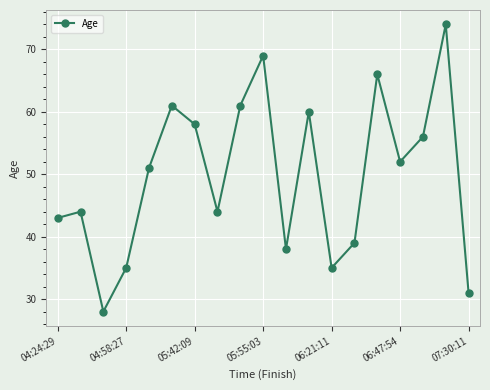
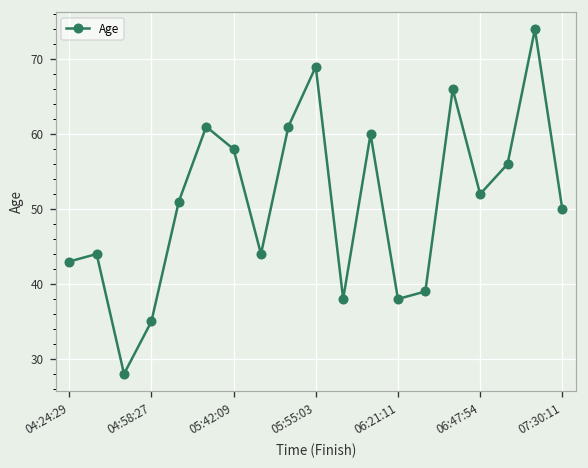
06:21:11: 35 -> 38
07:30:11: 31 -> 50
